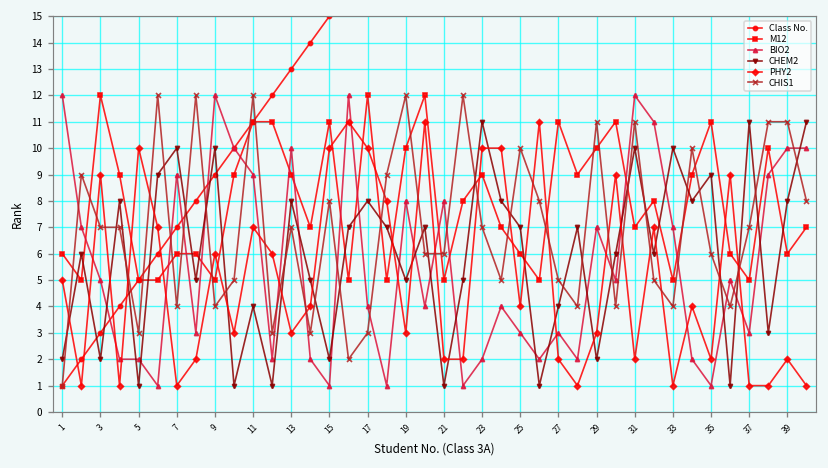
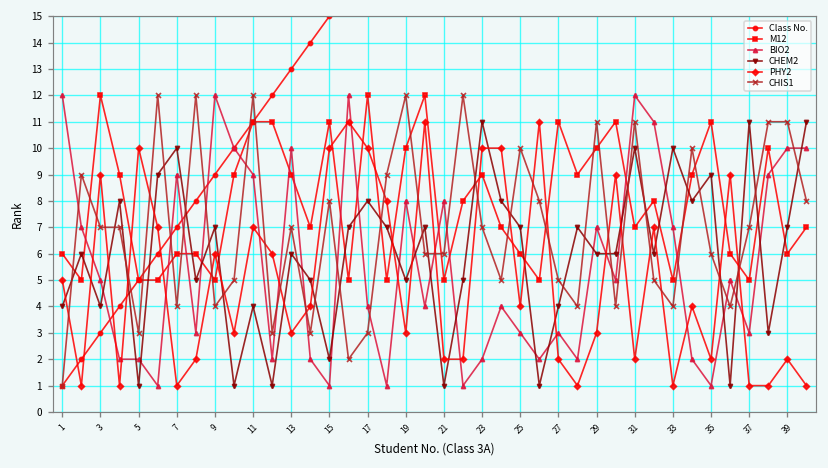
CHEM2, 1: 2 -> 4
CHEM2, 3: 2 -> 4
CHEM2, 9: 10 -> 7
CHEM2, 13: 8 -> 6
CHEM2, 29: 2 -> 6
CHEM2, 39: 8 -> 7
